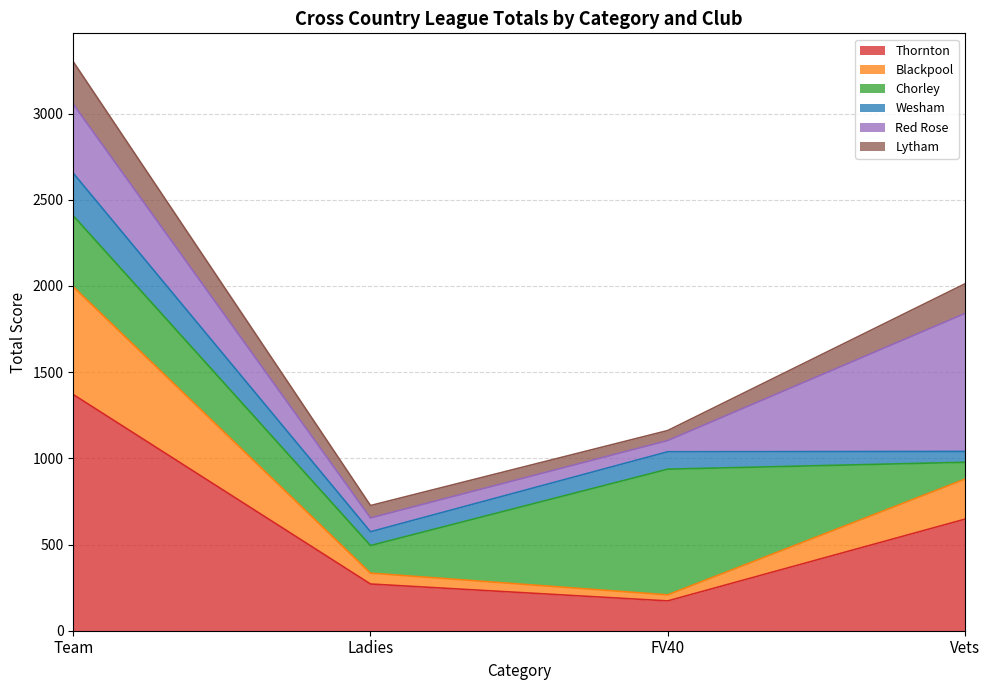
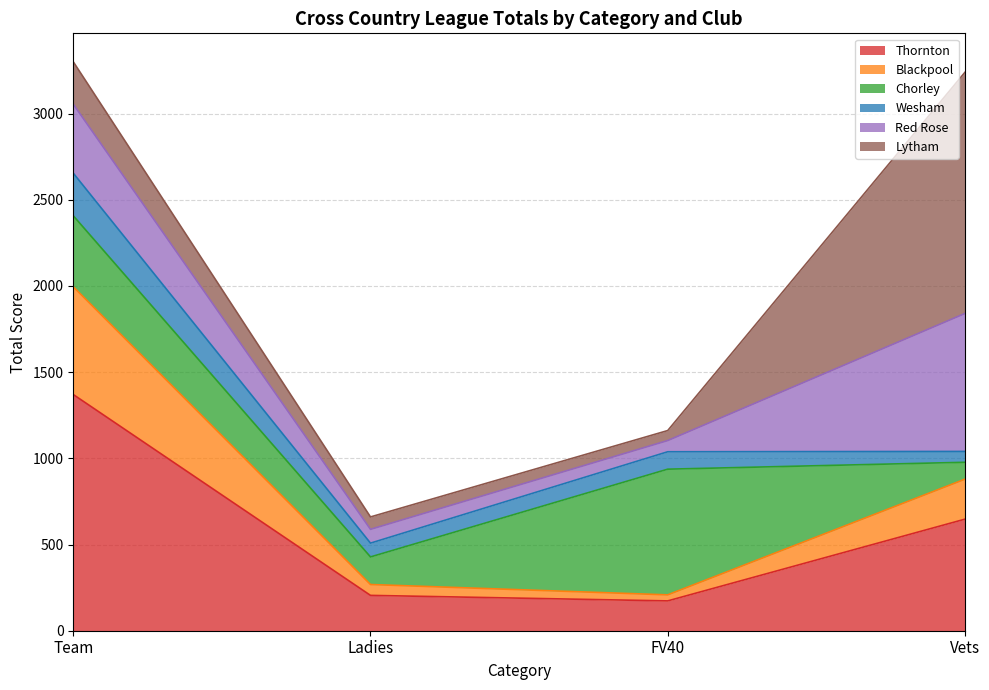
Thornton, Ladies: 270 -> 210
Lytham, Vets: 170 -> 1400
